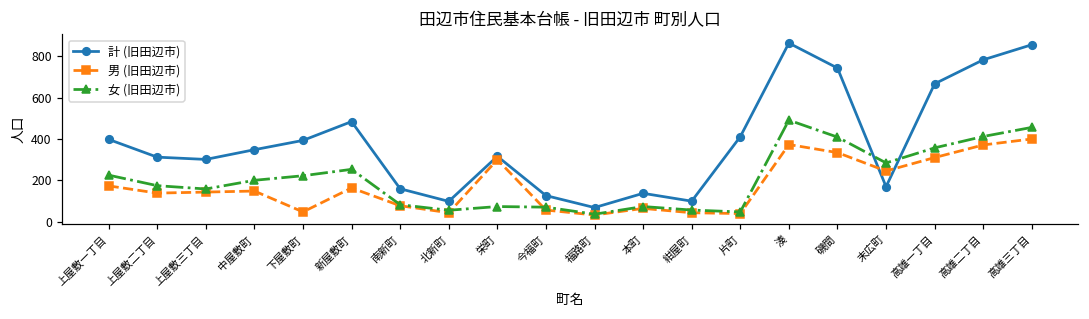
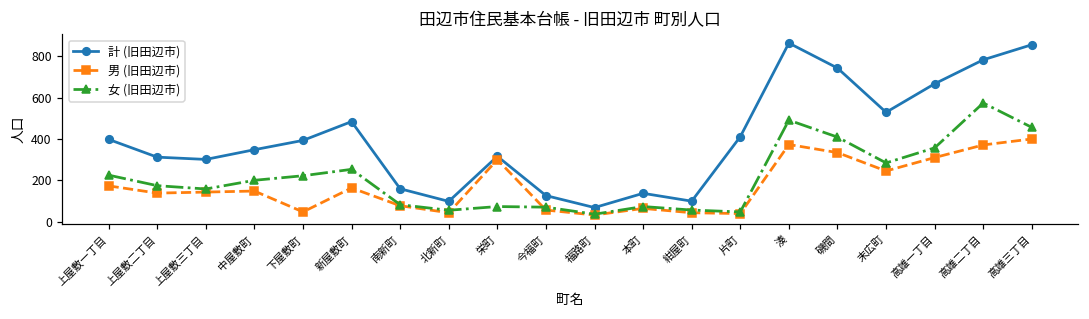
計 (旧田辺市), 末広町: 170 -> 530
女 (旧田辺市), 高雄二丁目: 410 -> 570
